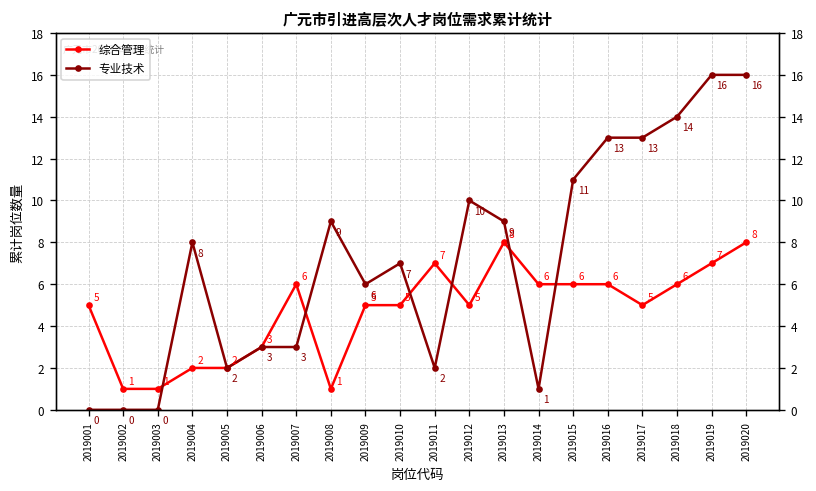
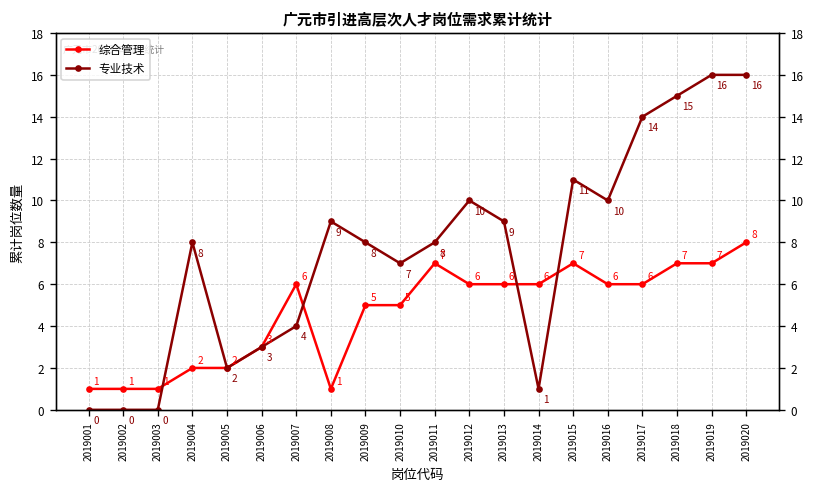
综合管理, 2019001: 5 -> 1
专业技术, 2019007: 3 -> 4
专业技术, 2019009: 6 -> 8
专业技术, 2019011: 2 -> 8
综合管理, 2019012: 5 -> 6
综合管理, 2019013: 8 -> 6
综合管理, 2019015: 6 -> 7
专业技术, 2019016: 13 -> 10
综合管理, 2019017: 5 -> 6
专业技术, 2019017: 13 -> 14
综合管理, 2019018: 6 -> 7
专业技术, 2019018: 14 -> 15
